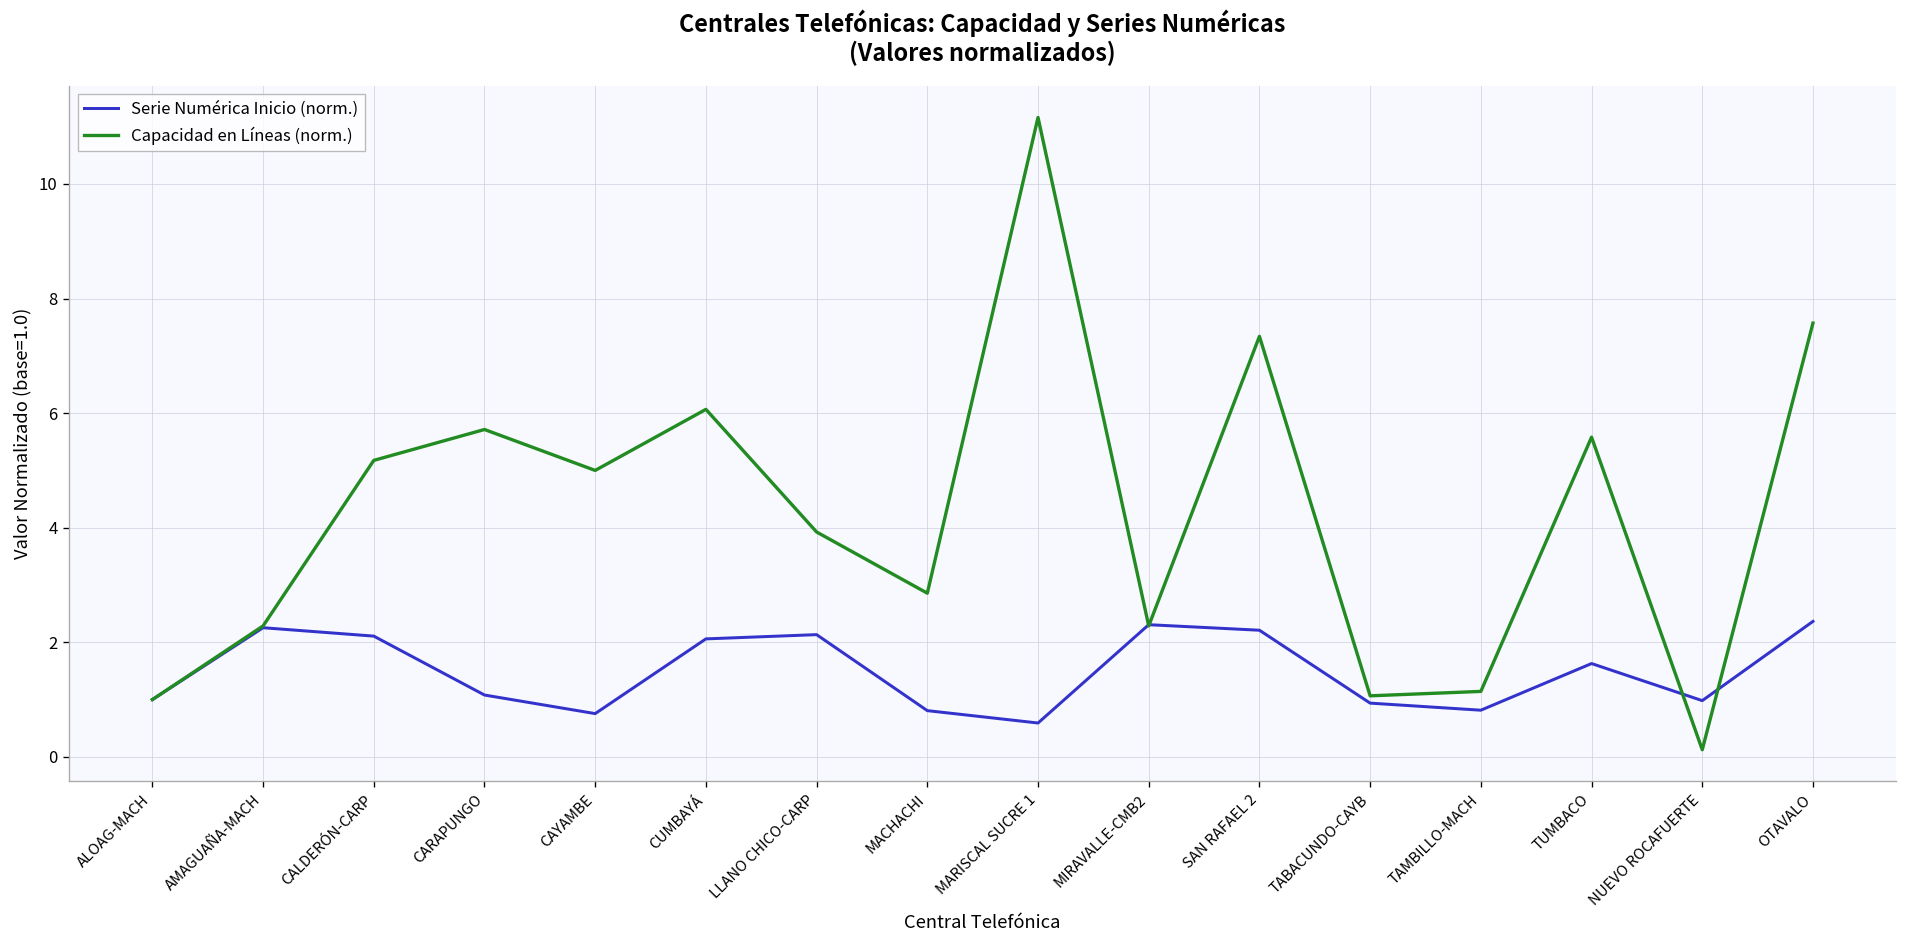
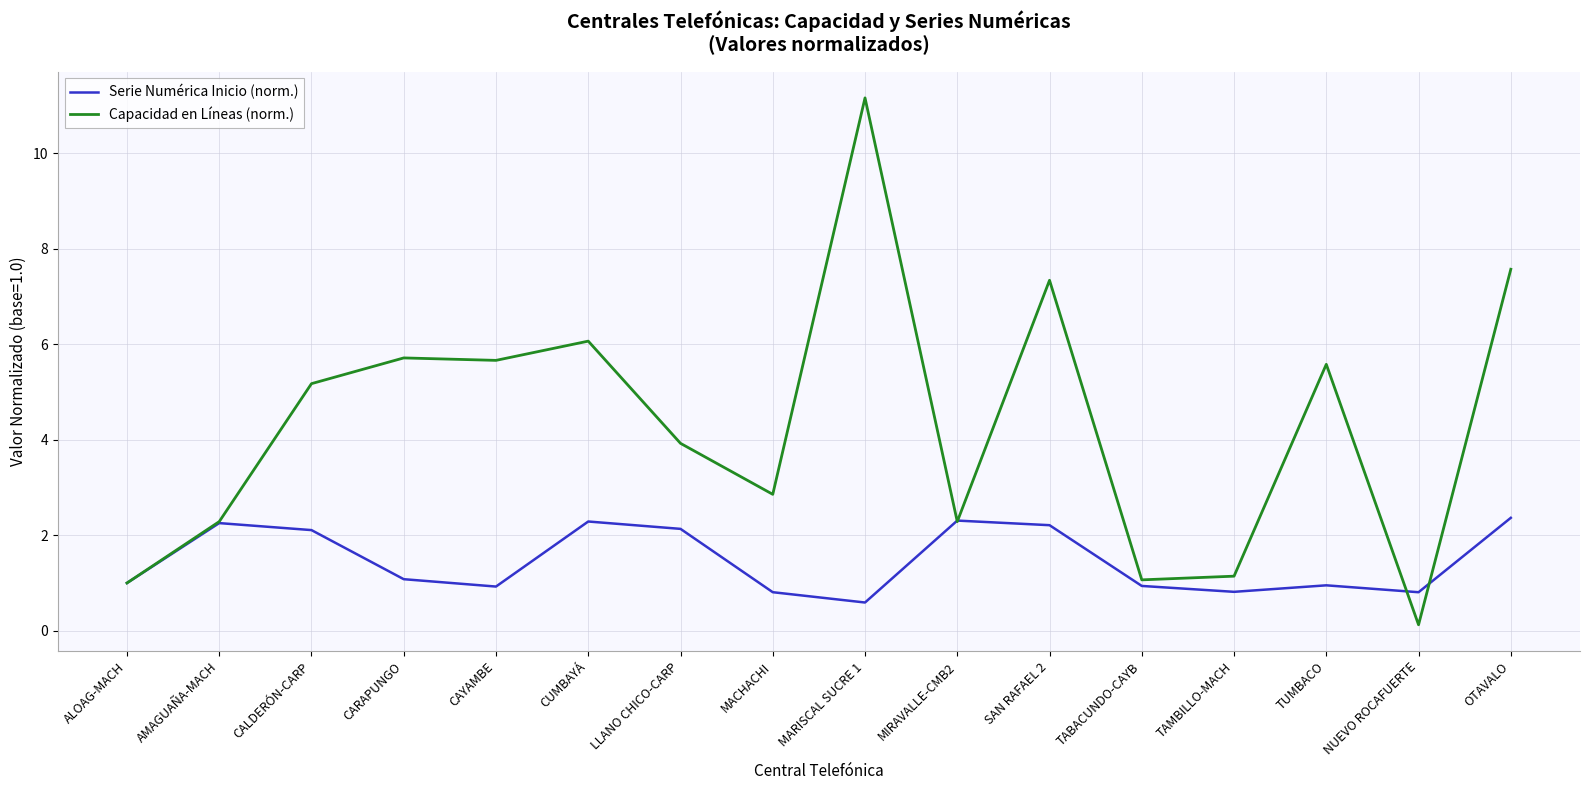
Serie Numérica Inicio (norm.), CAYAMBE: 0.8 -> 0.9
Capacidad en Líneas (norm.), CAYAMBE: 5.0 -> 5.7
Serie Numérica Inicio (norm.), CUMBAYÁ: 2.1 -> 2.3
Serie Numérica Inicio (norm.), TUMBACO: 1.6 -> 1.0
Serie Numérica Inicio (norm.), NUEVO ROCAFUERTE: 1.0 -> 0.8
